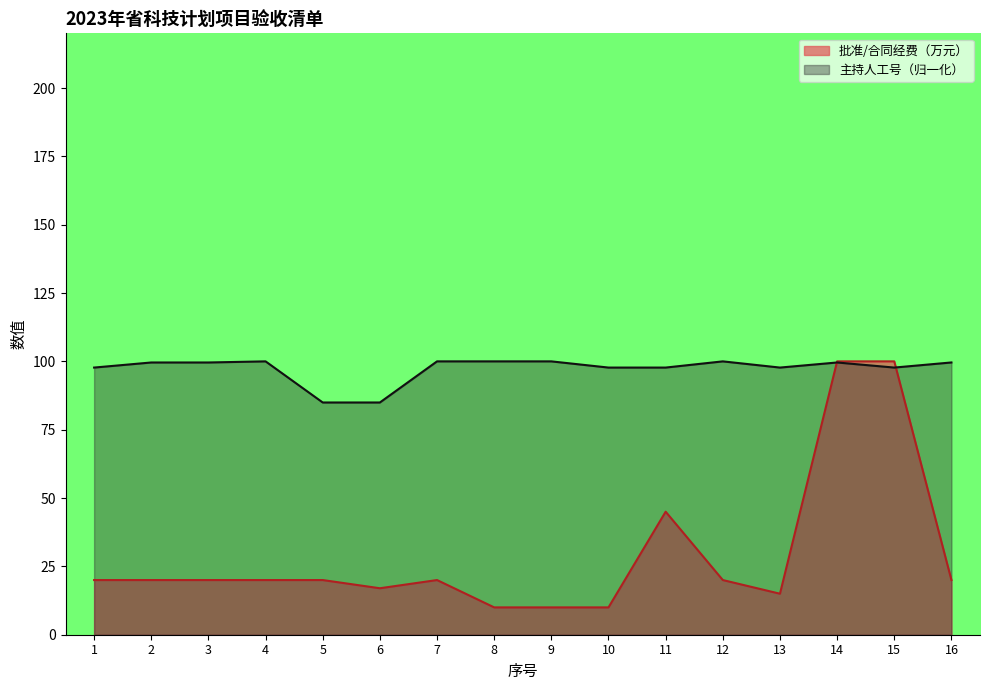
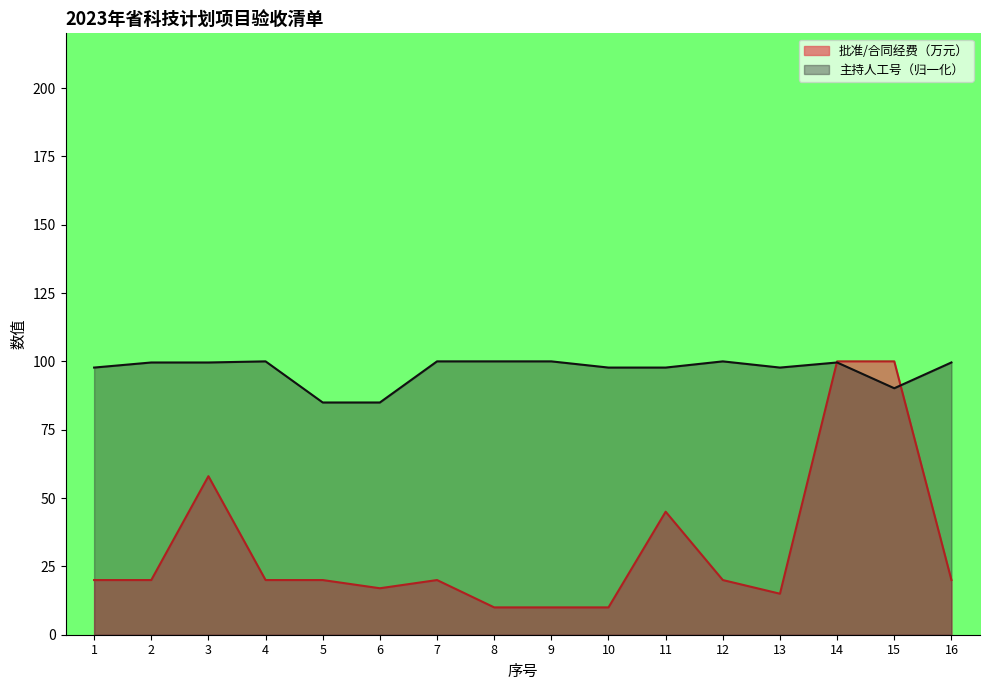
批准/合同经费（万元）, 3: 20 -> 58
主持人工号（归一化）, 15: 98 -> 90
